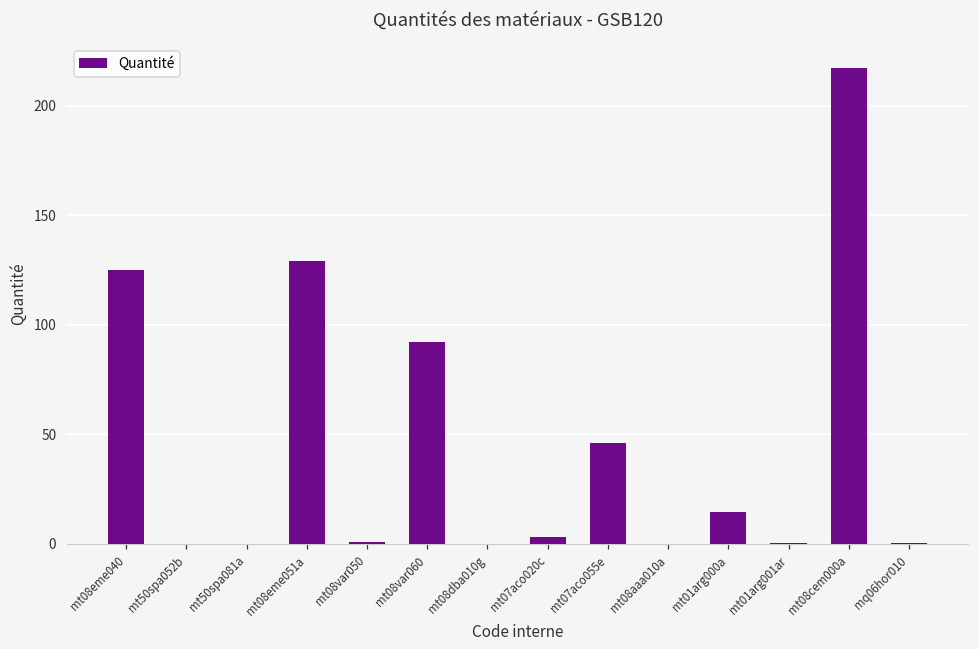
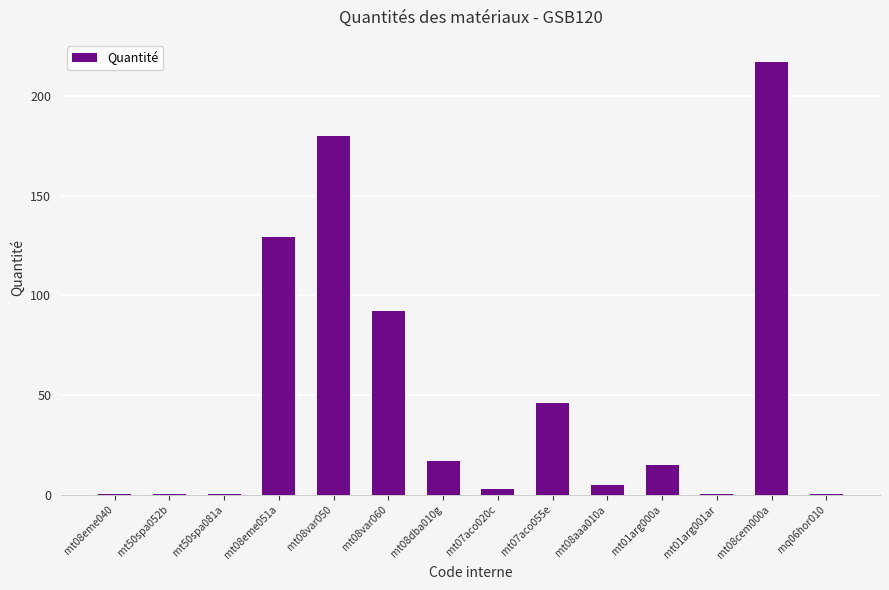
mt08eme040: 125 -> 0
mt08var050: 1 -> 180
mt08dba010g: 0 -> 17
mt08aaa010a: 0 -> 5
